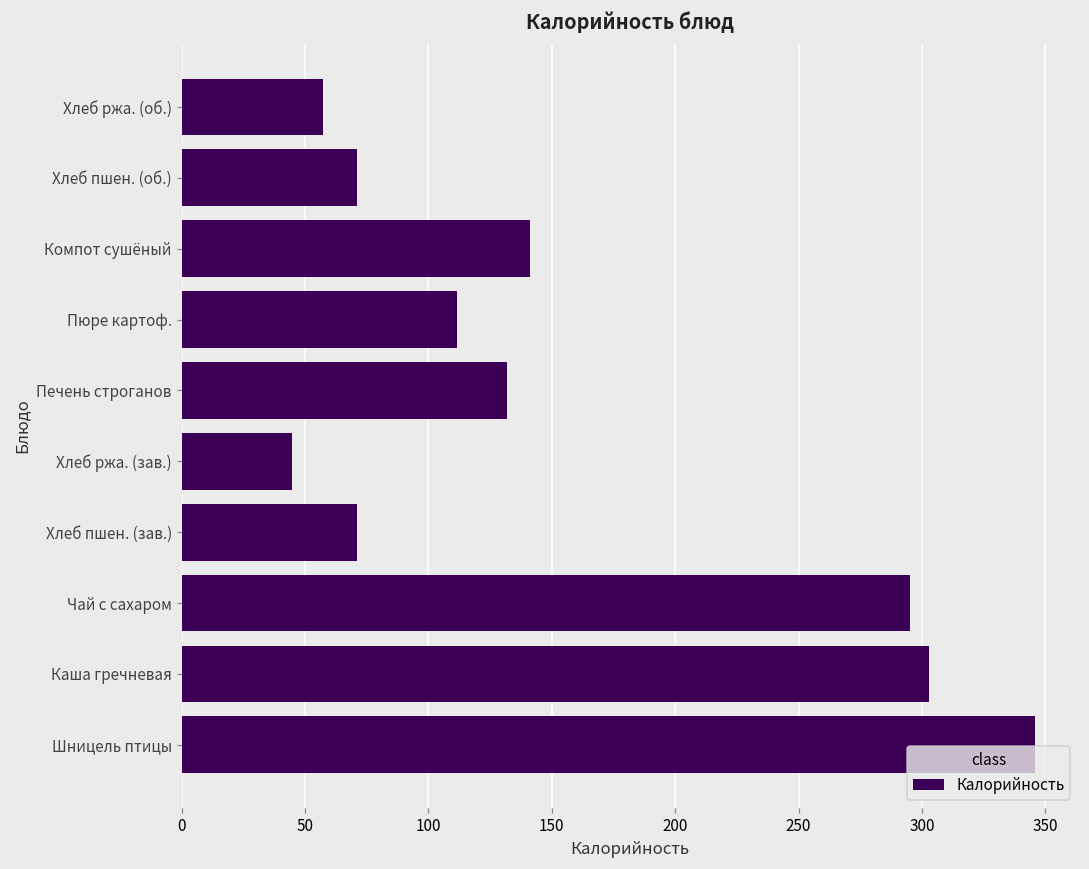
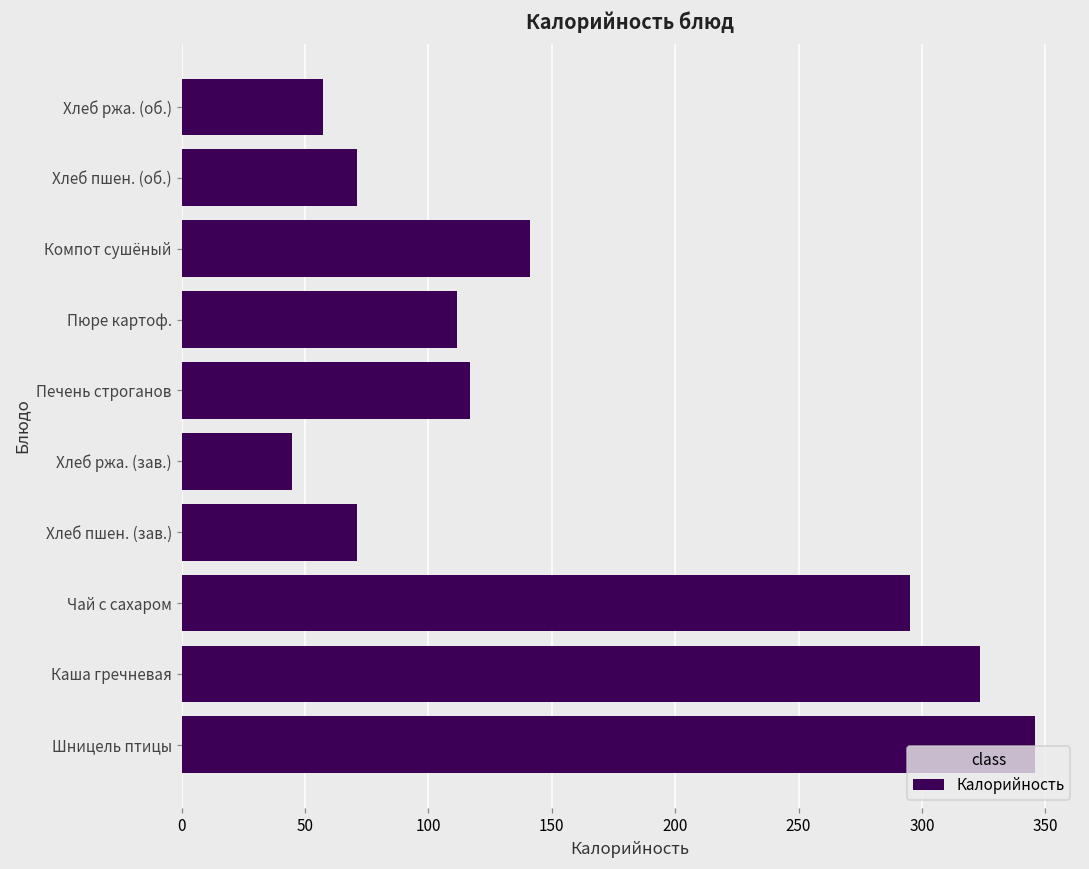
Печень строганов: 132 -> 117
Каша гречневая: 303 -> 323
